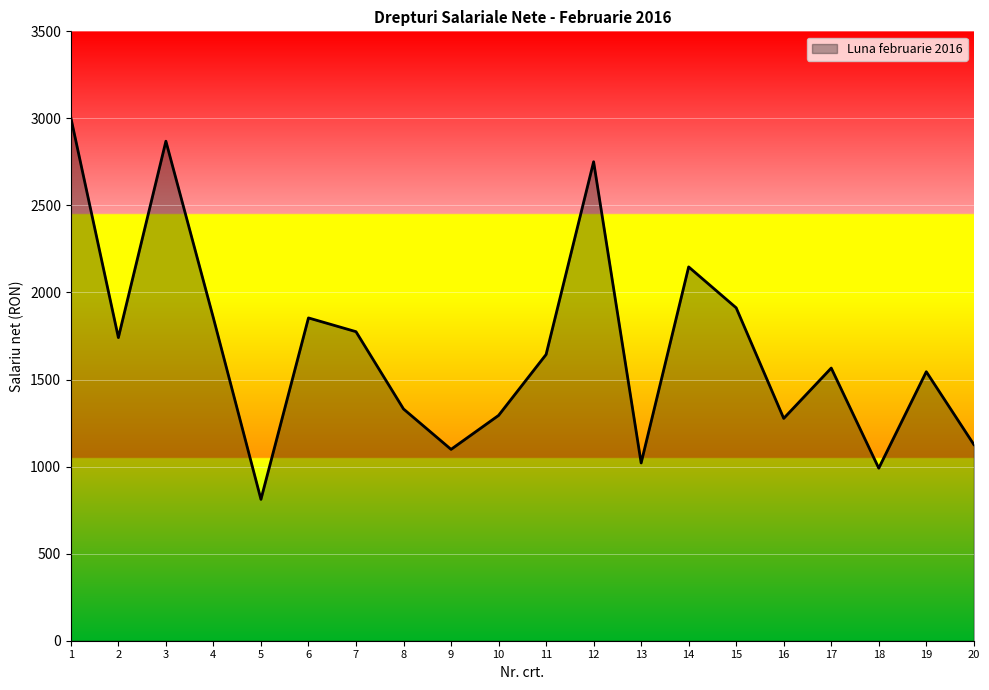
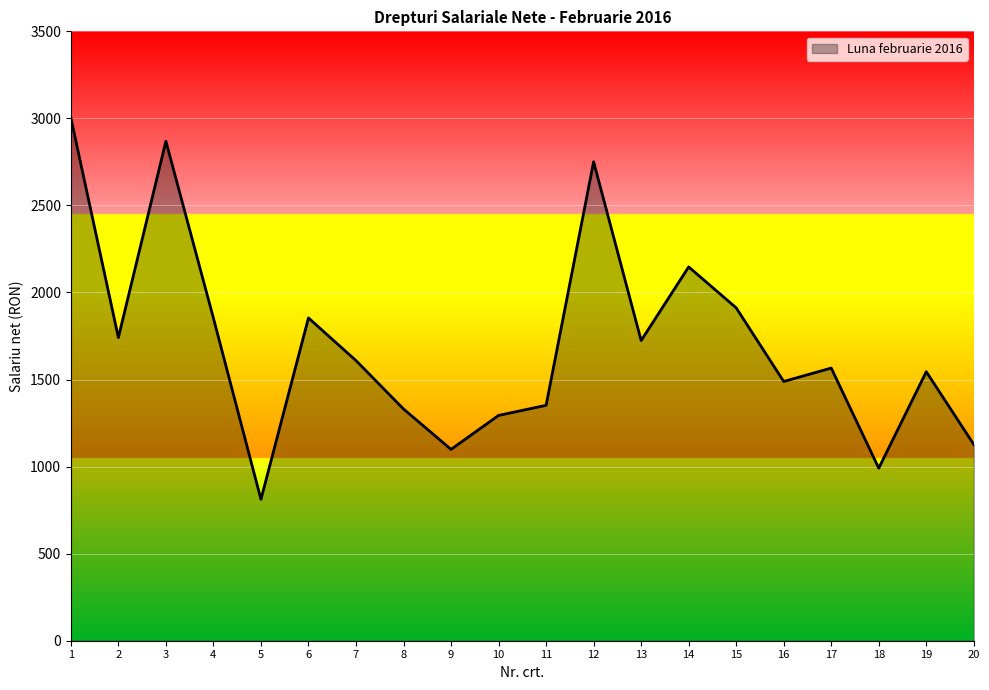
7: 1780 -> 1610
11: 1640 -> 1350
13: 1020 -> 1720
16: 1280 -> 1490
